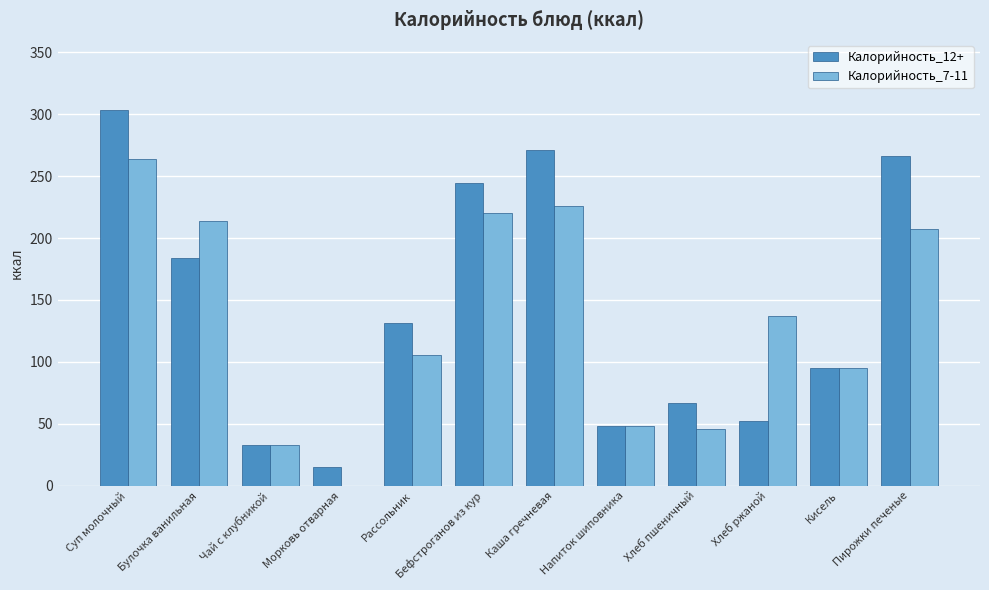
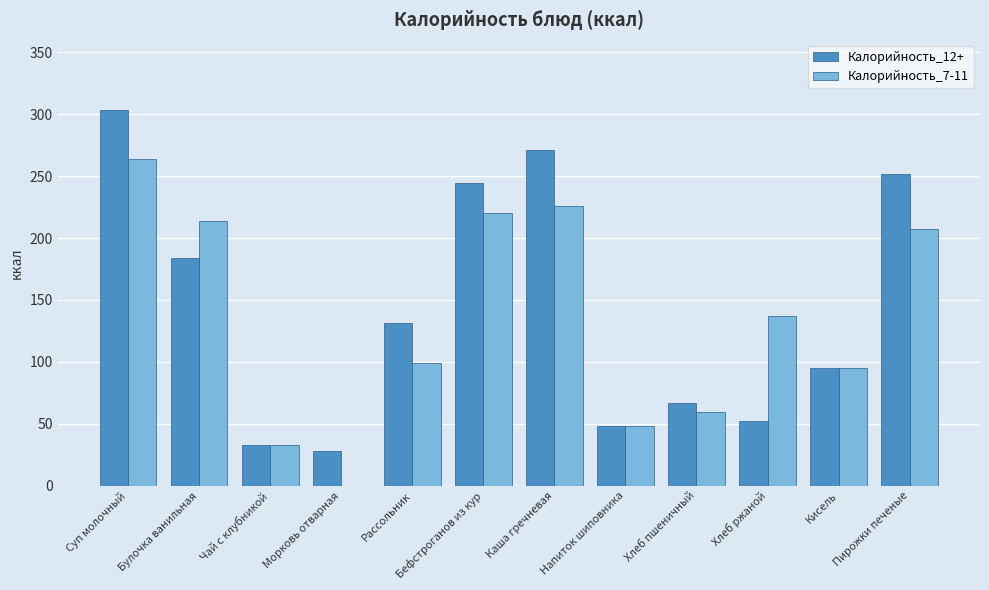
Калорийность_12+, Морковь отварная: 15 -> 28
Калорийность_7-11, Рассольник: 105 -> 99
Калорийность_7-11, Хлеб пшеничный: 46 -> 60
Калорийность_12+, Пирожки печеные: 266 -> 252
